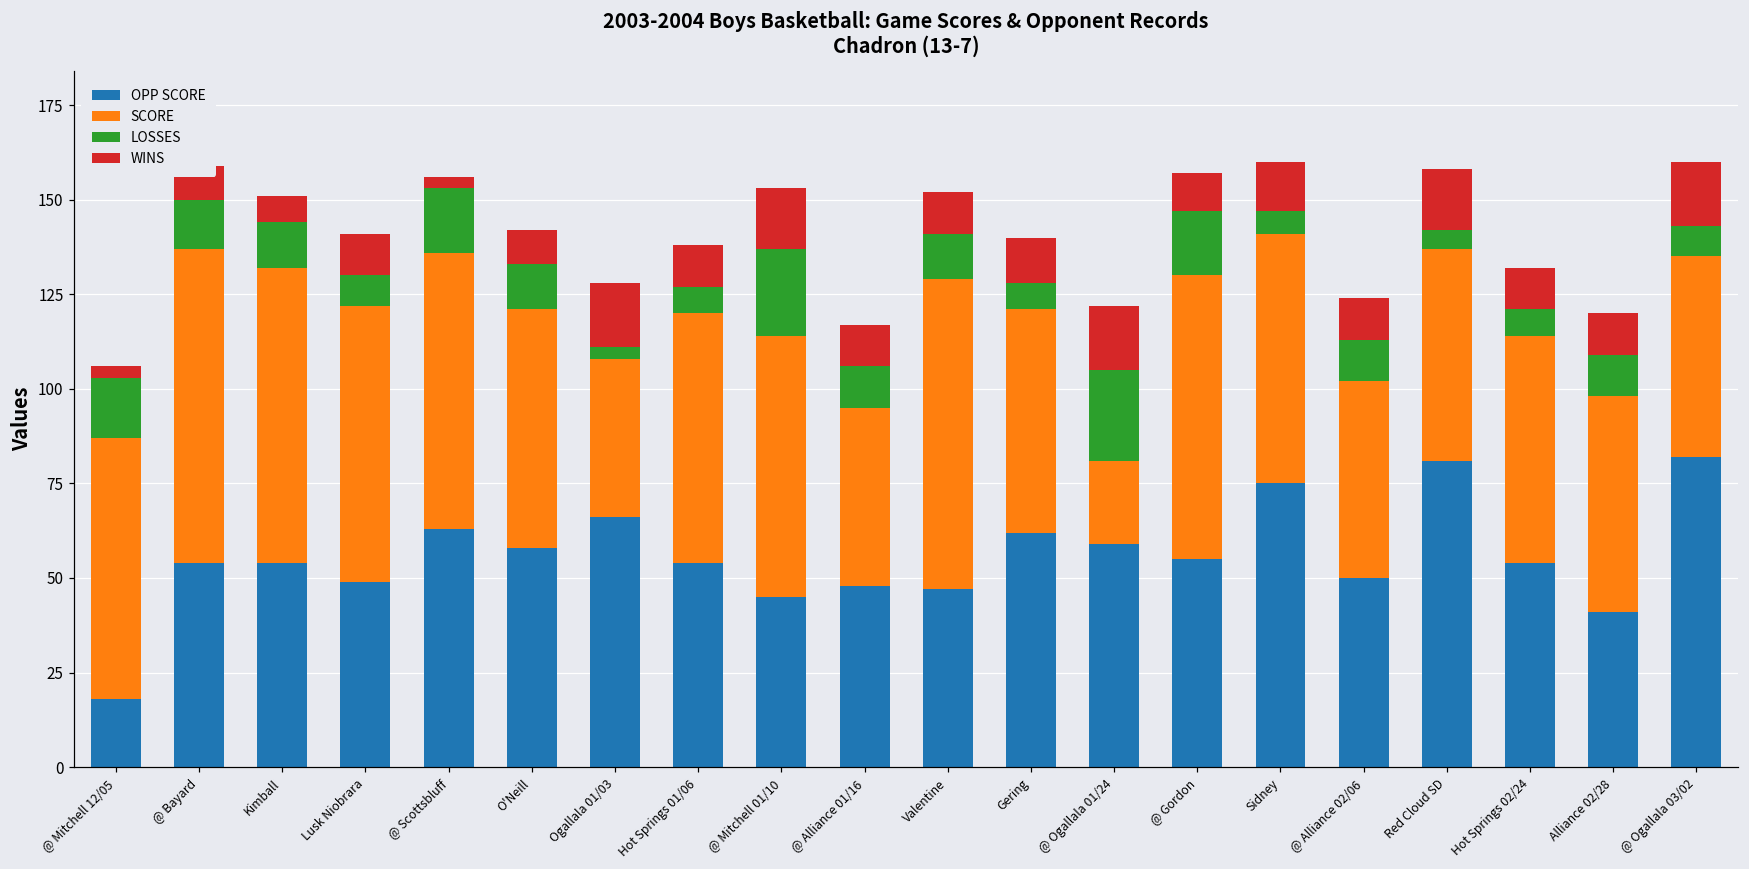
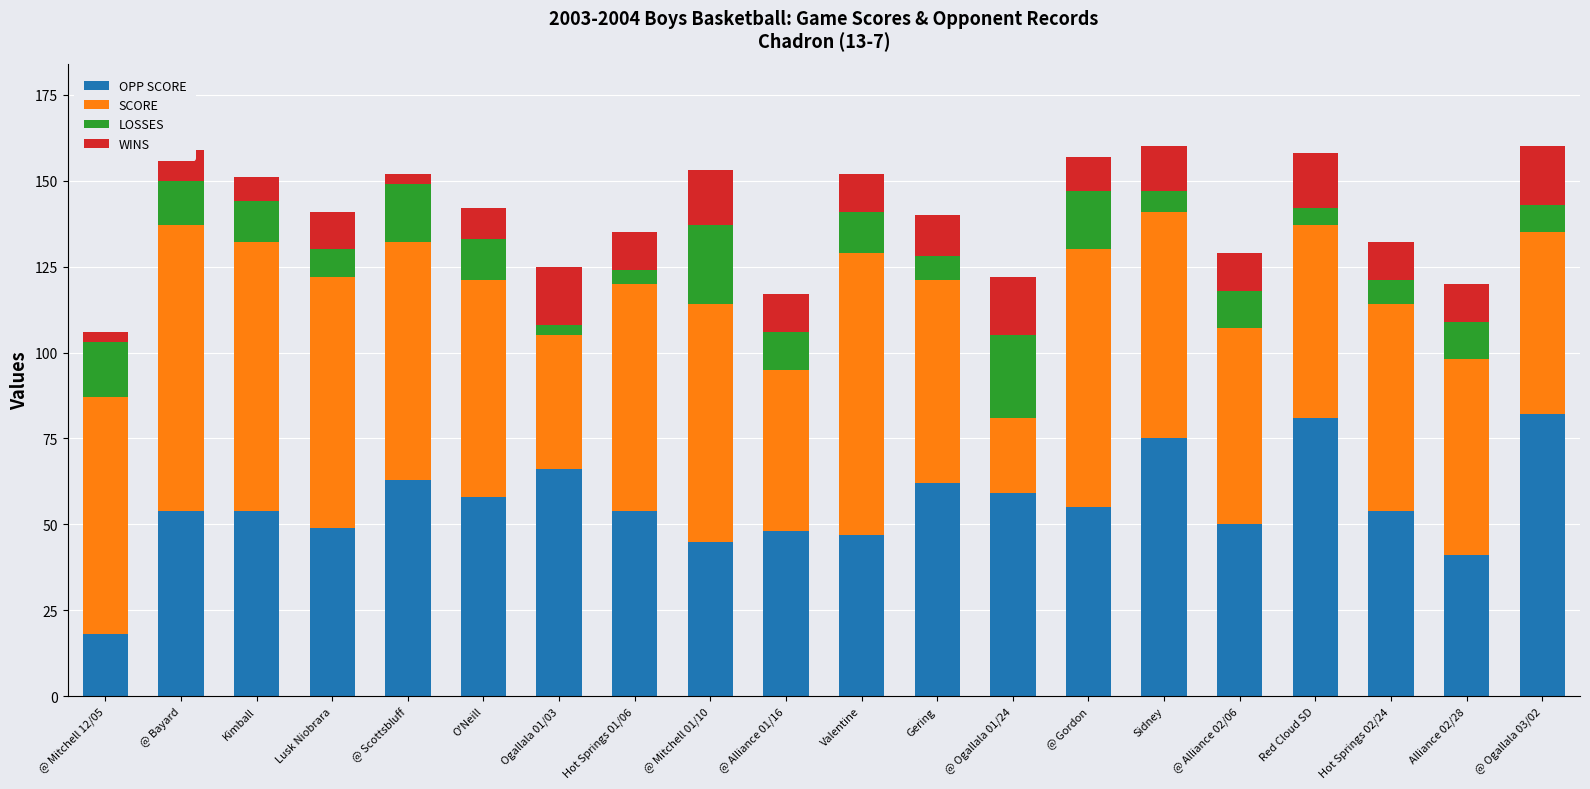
SCORE, @ Scottsbluff: 73 -> 69
SCORE, Ogallala 01/03: 42 -> 39
LOSSES, Hot Springs 01/06: 7 -> 4
SCORE, @ Alliance 02/06: 52 -> 57
